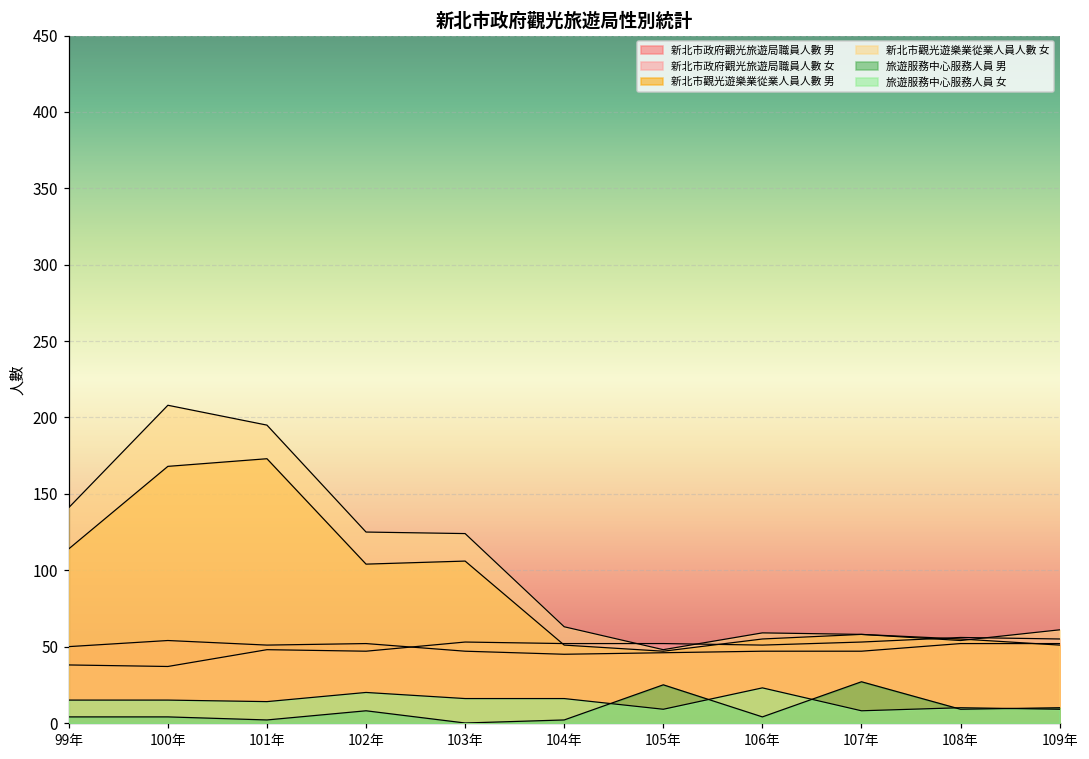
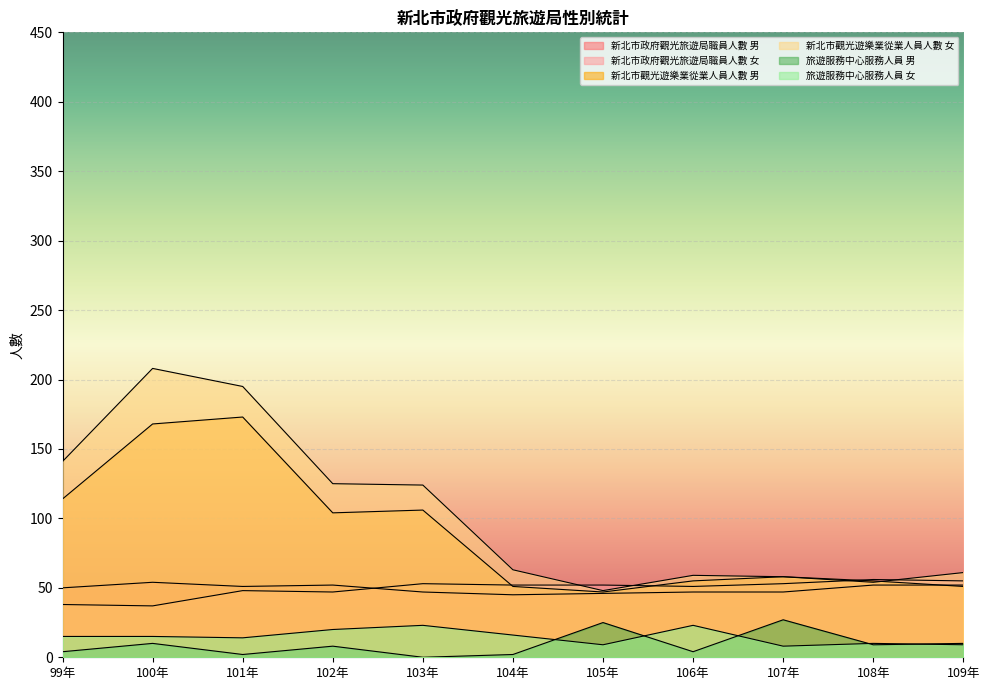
旅遊服務中心服務人員 男, 100年: 4 -> 10
旅遊服務中心服務人員 女, 103年: 16 -> 23
